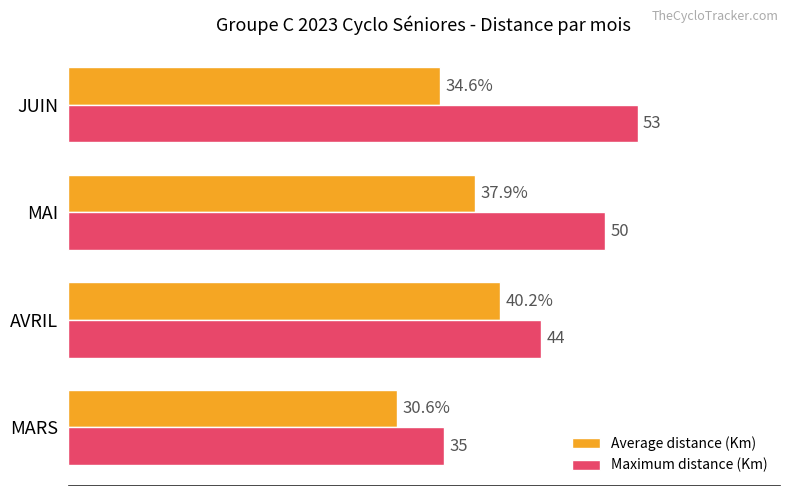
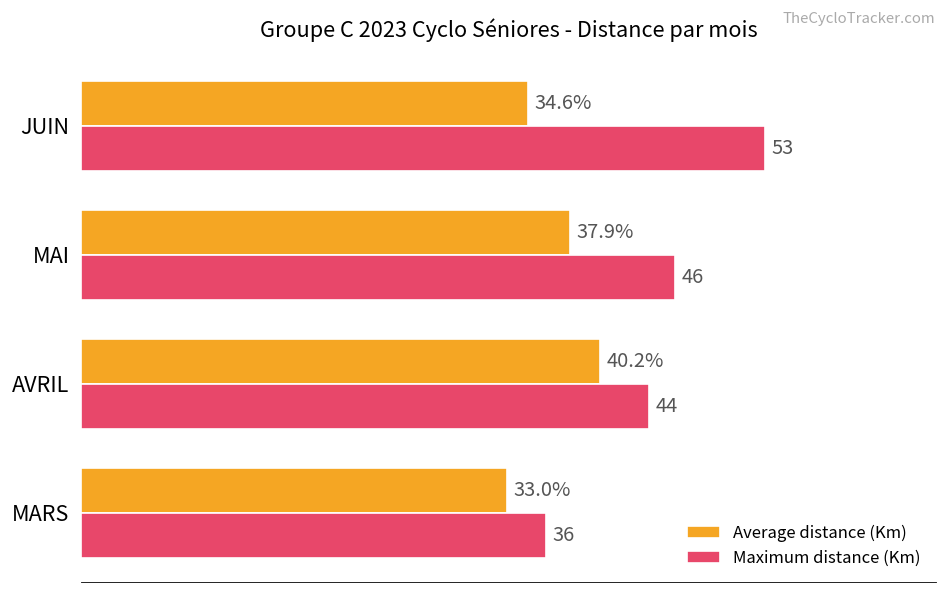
Maximum distance (Km), MAI: 50 -> 46
Average distance (Km), MARS: 30.6% -> 33.0%
Maximum distance (Km), MARS: 35 -> 36
